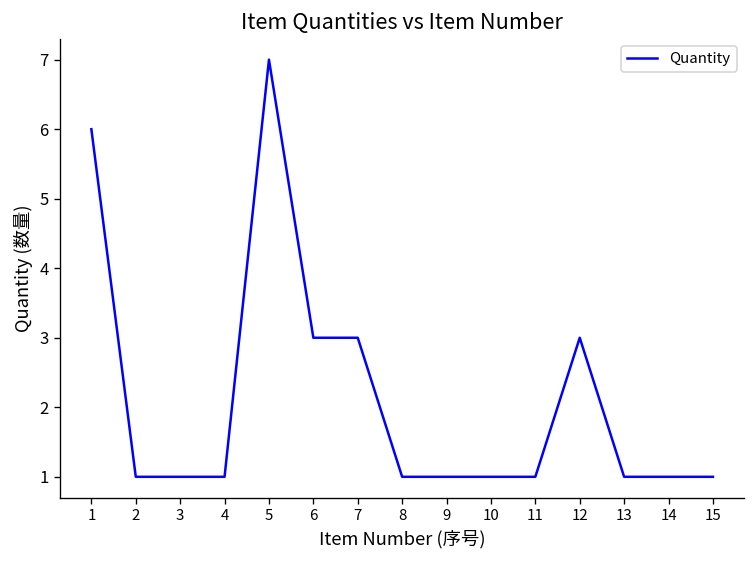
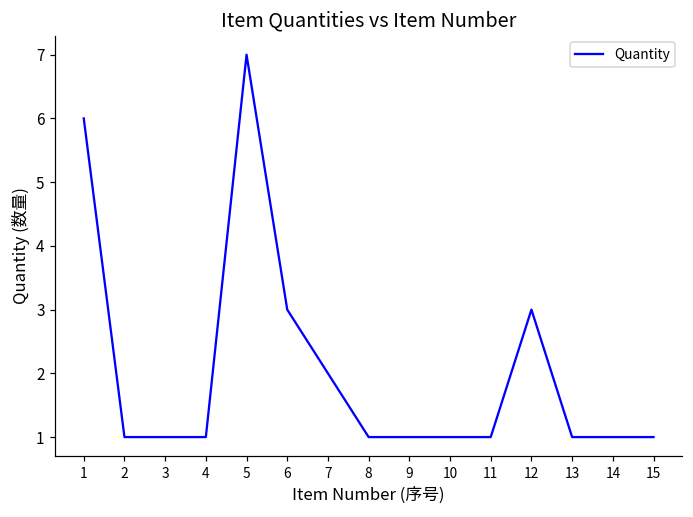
7: 3 -> 2
